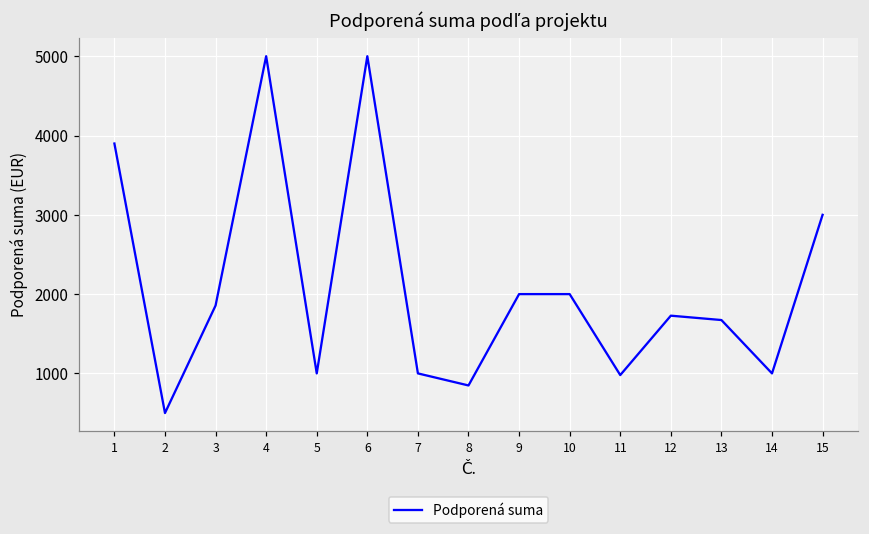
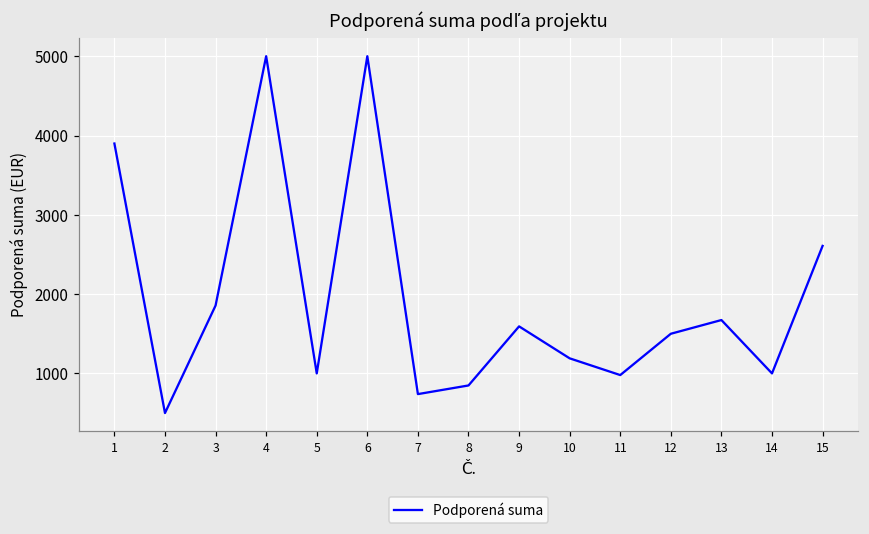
7: 1000 -> 700
9: 2000 -> 1600
10: 2000 -> 1200
12: 1700 -> 1500
15: 3000 -> 2600
